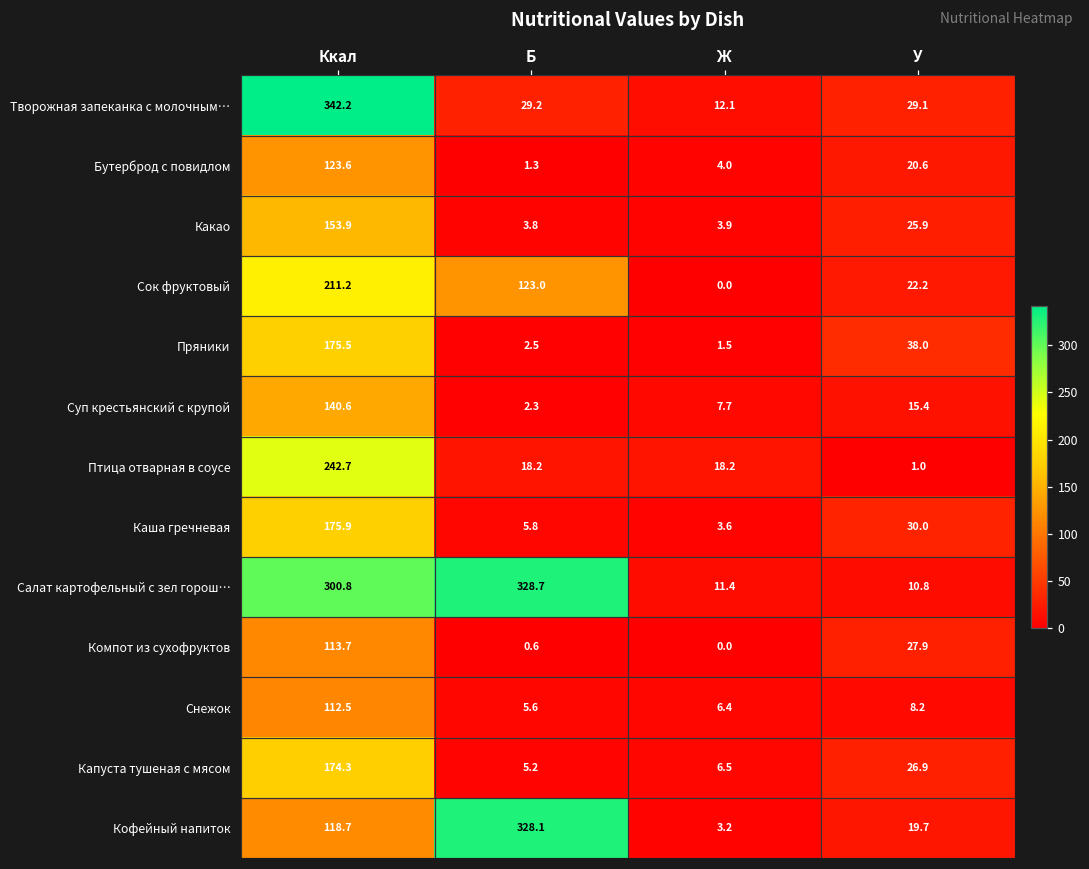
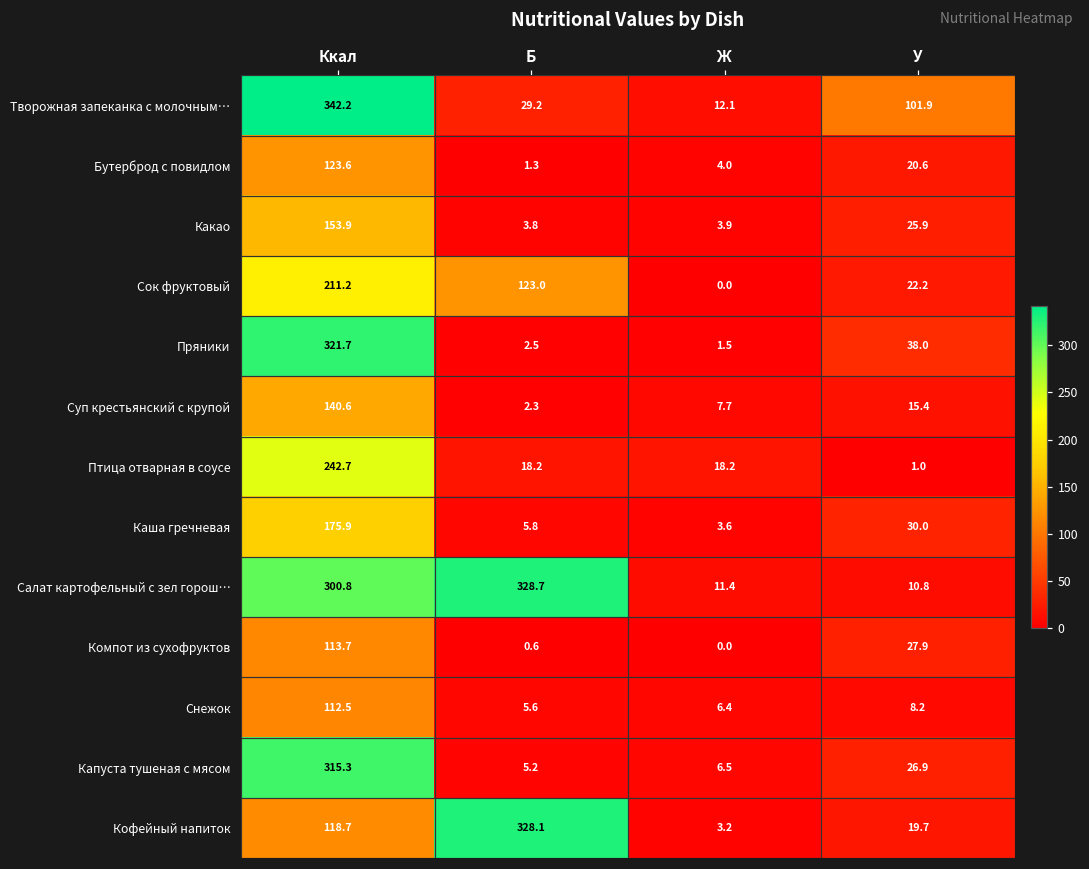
Творожная запеканка с молочным…, У: 29.1 -> 101.9
Пряники, Ккал: 175.5 -> 321.7
Капуста тушеная с мясом, Ккал: 174.3 -> 315.3
